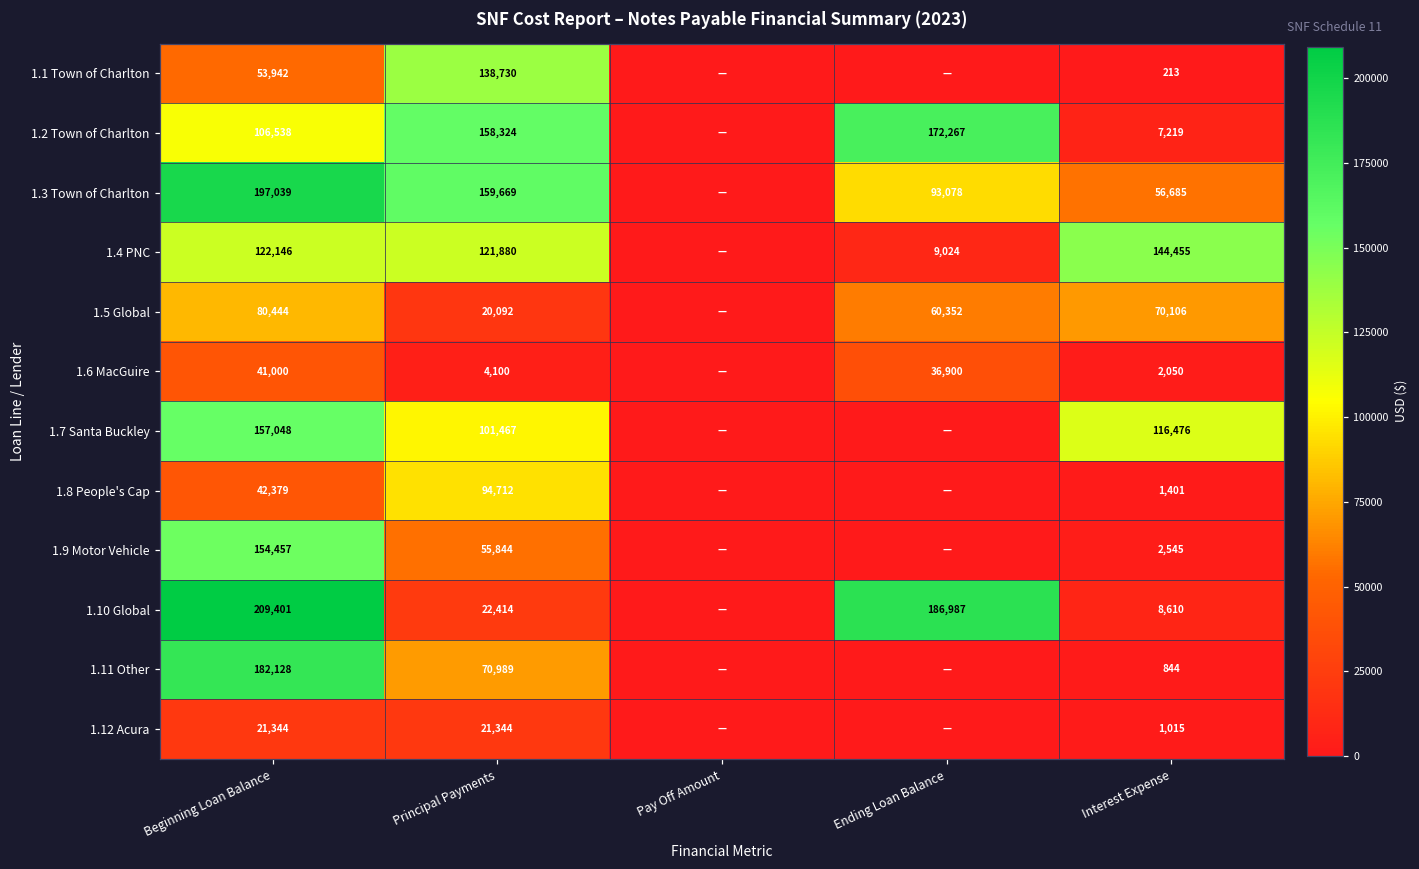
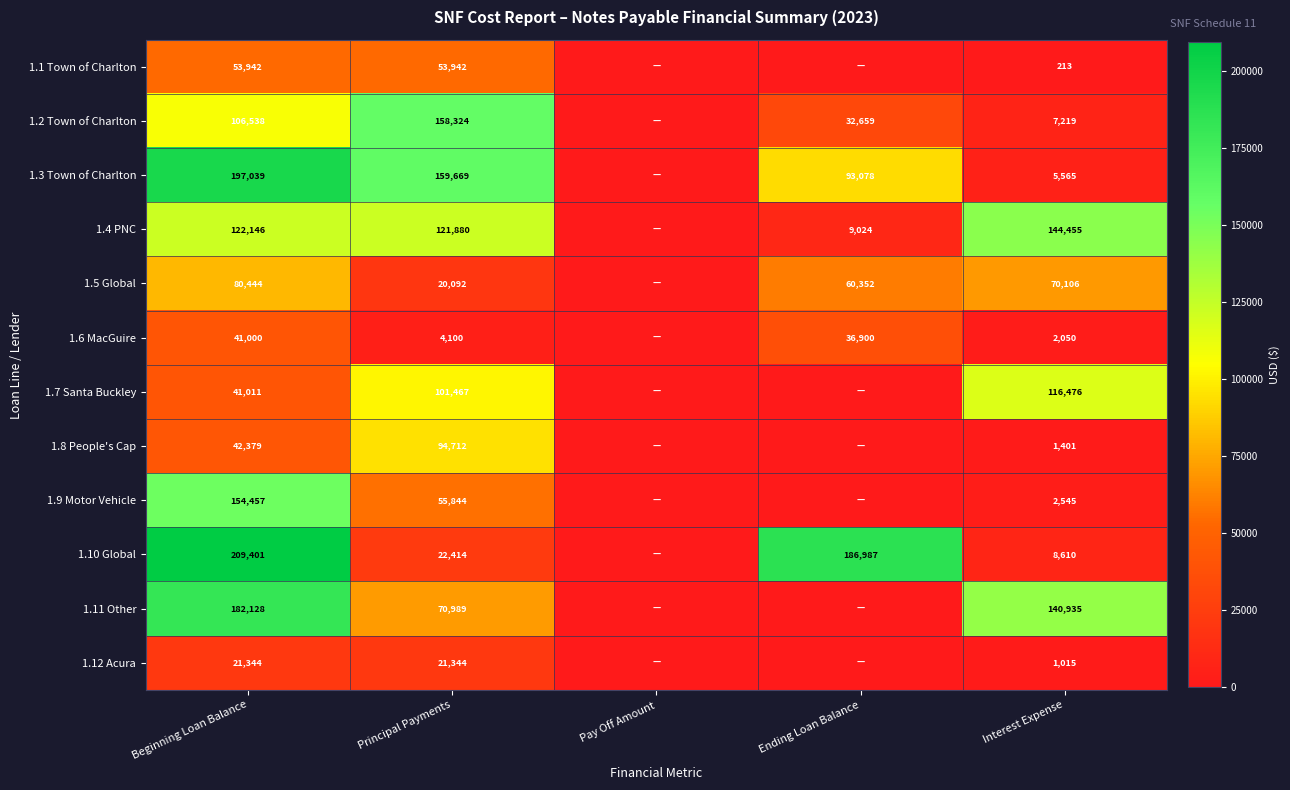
1.1 Town of Charlton, Principal Payments: 138,730 -> 53,942
1.2 Town of Charlton, Ending Loan Balance: 172,267 -> 32,659
1.3 Town of Charlton, Interest Expense: 56,685 -> 5,565
1.7 Santa Buckley, Beginning Loan Balance: 157,048 -> 41,011
1.11 Other, Interest Expense: 844 -> 140,935
